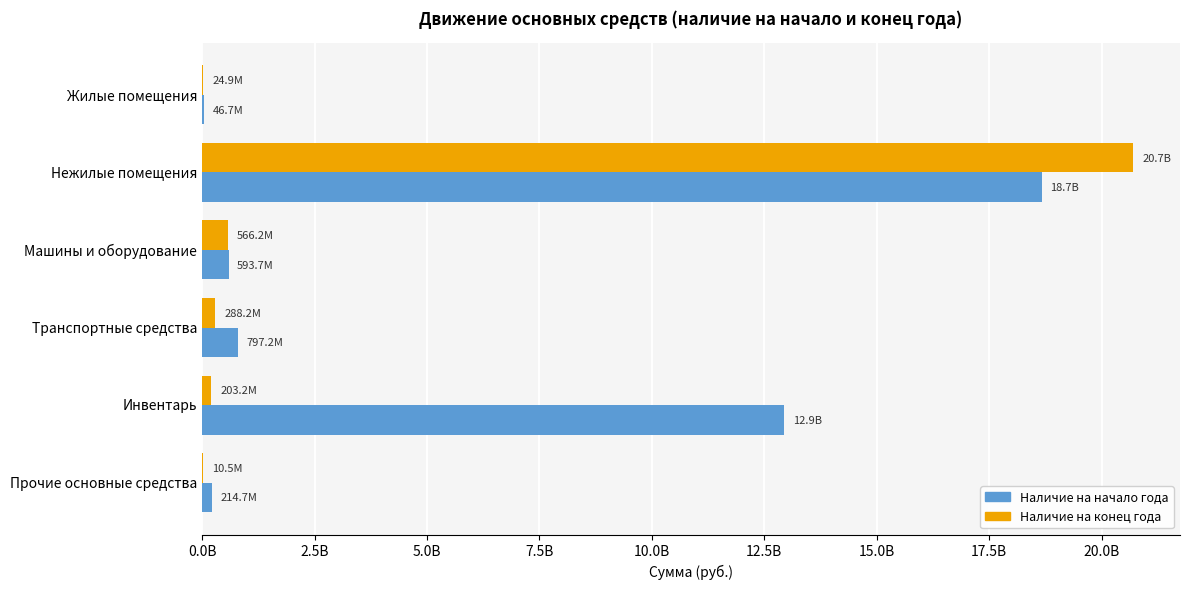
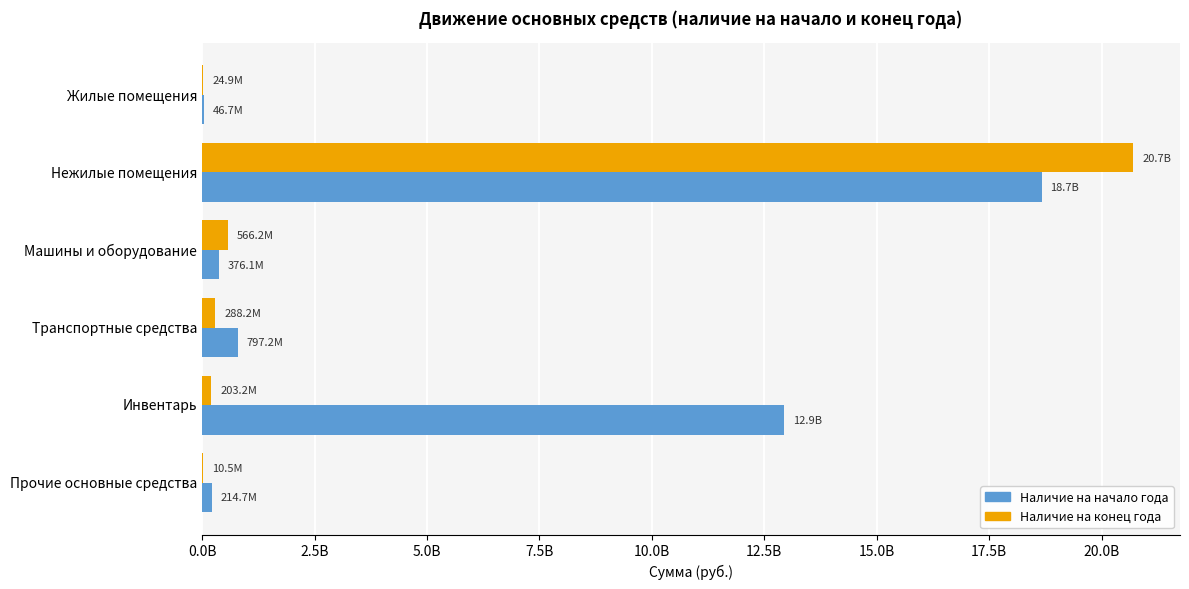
Наличие на начало года, Машины и оборудование: 593.7M -> 376.1M
